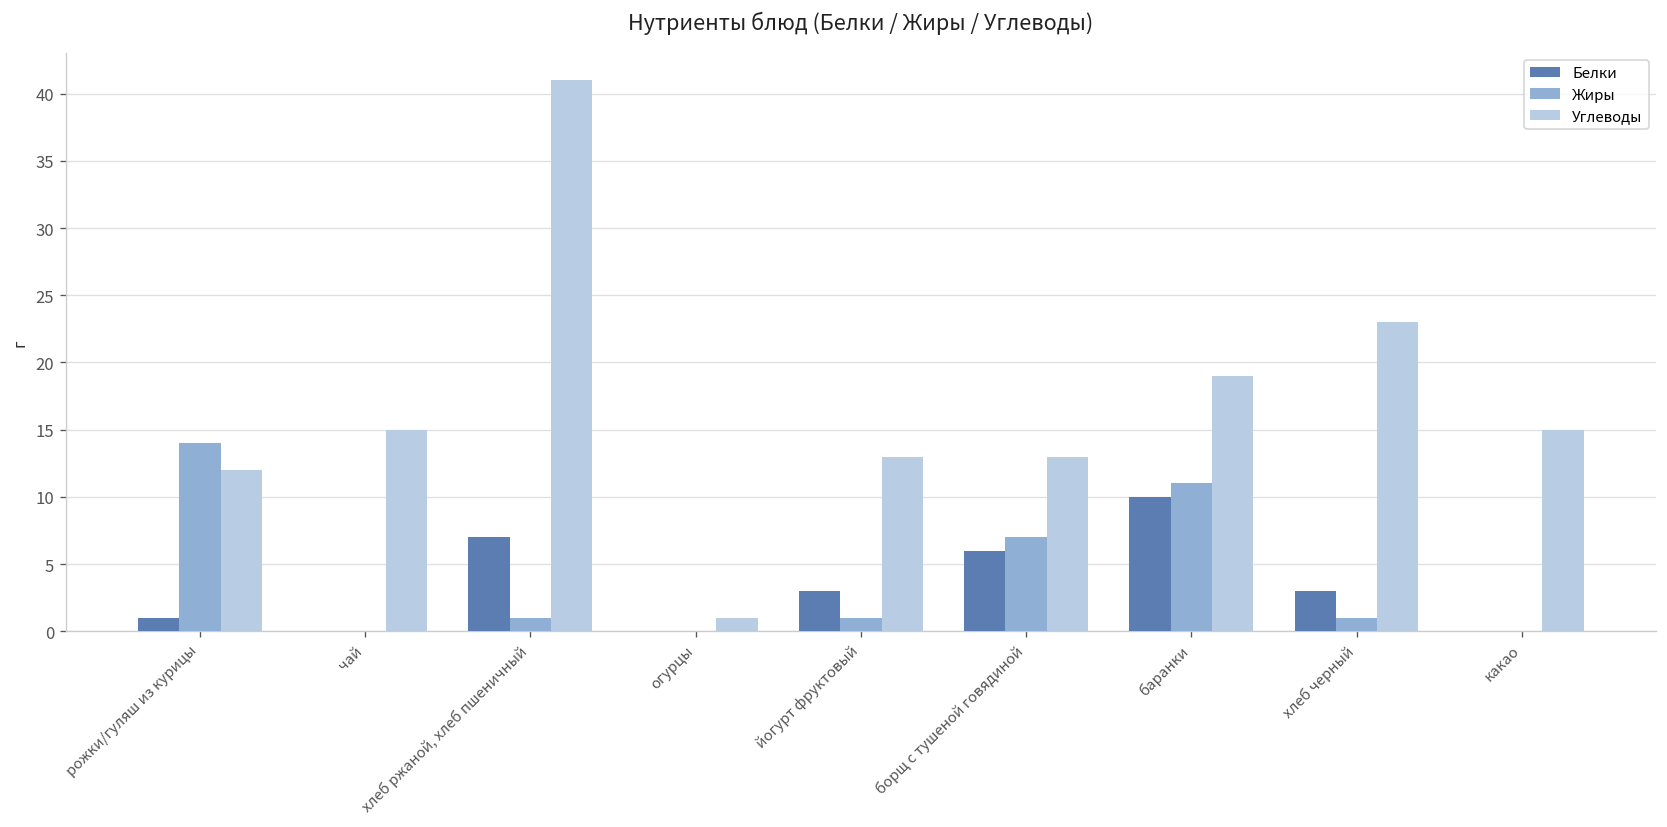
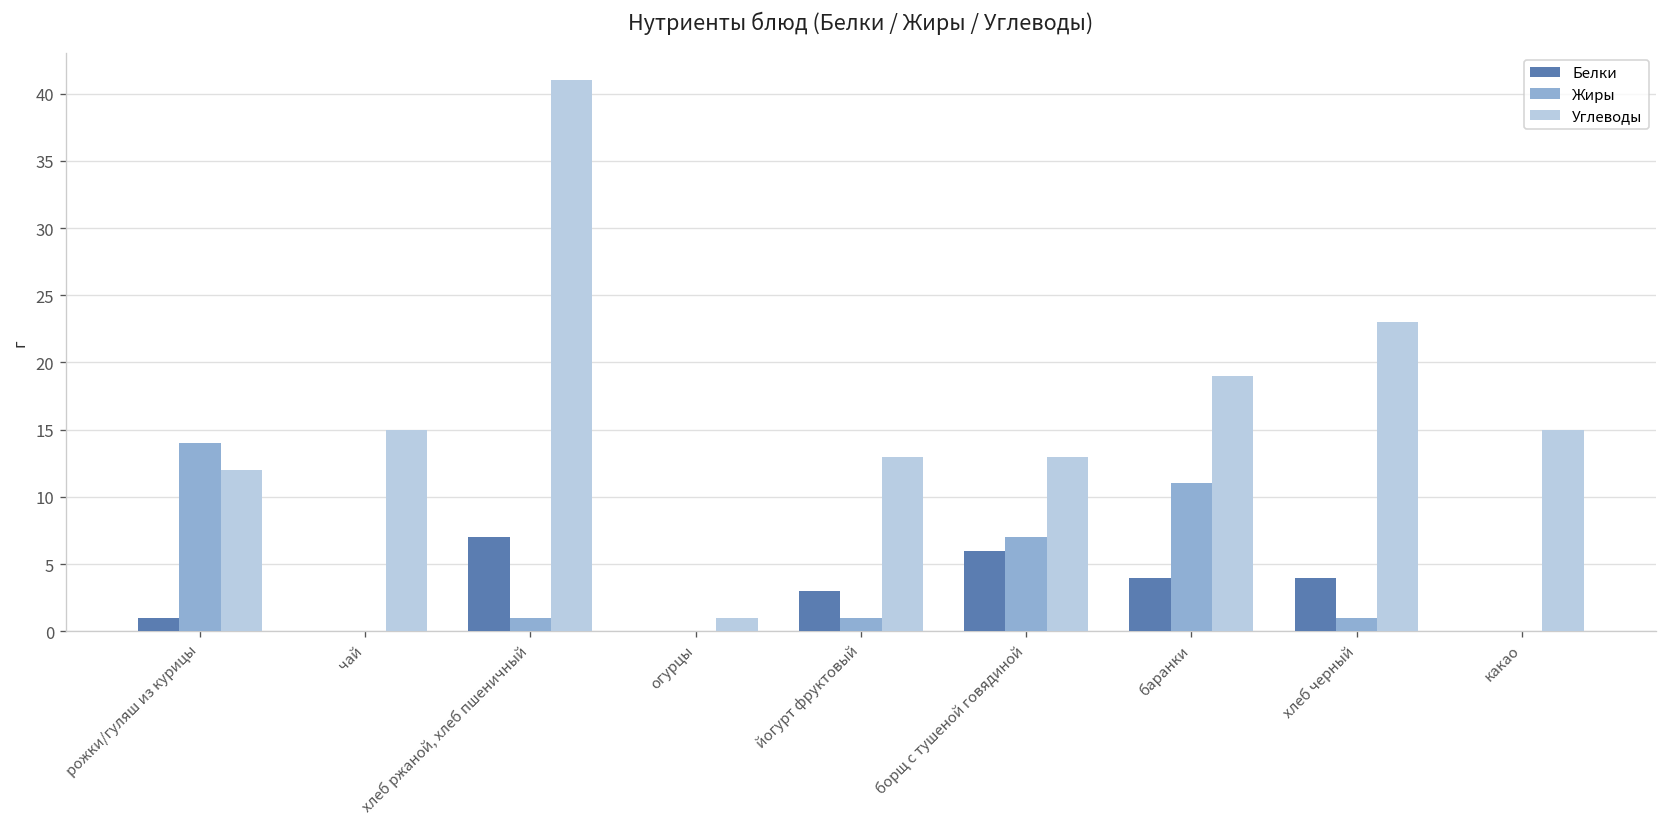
Белки, баранки: 10 -> 4
Белки, хлеб черный: 3 -> 4
